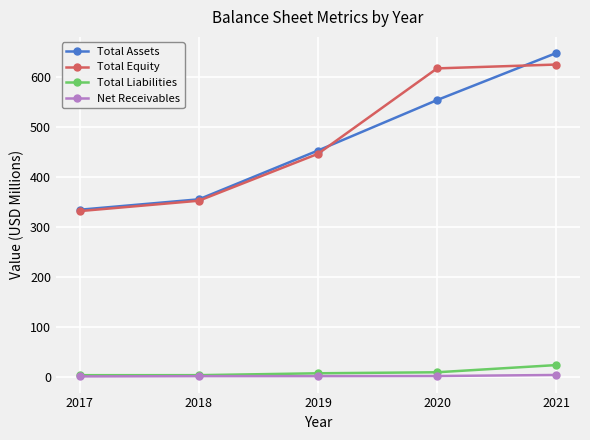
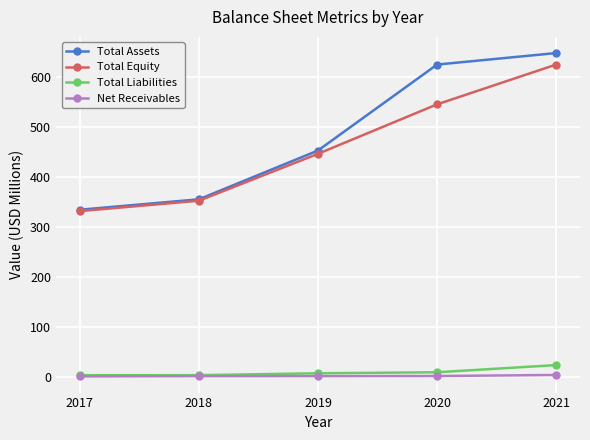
Total Assets, 2020: 550 -> 630
Total Equity, 2020: 620 -> 550
